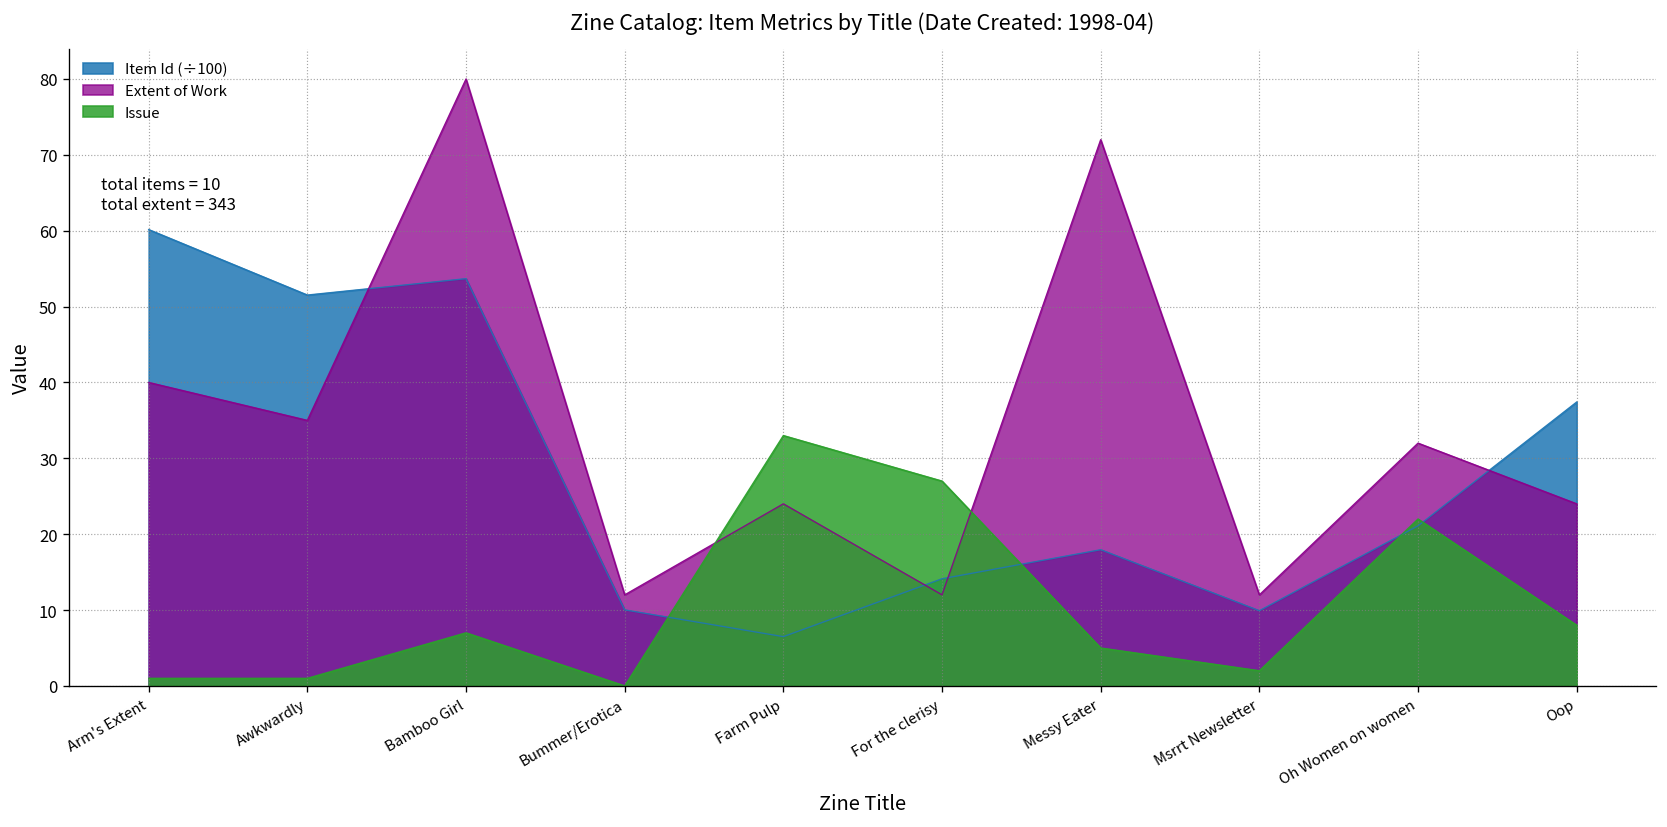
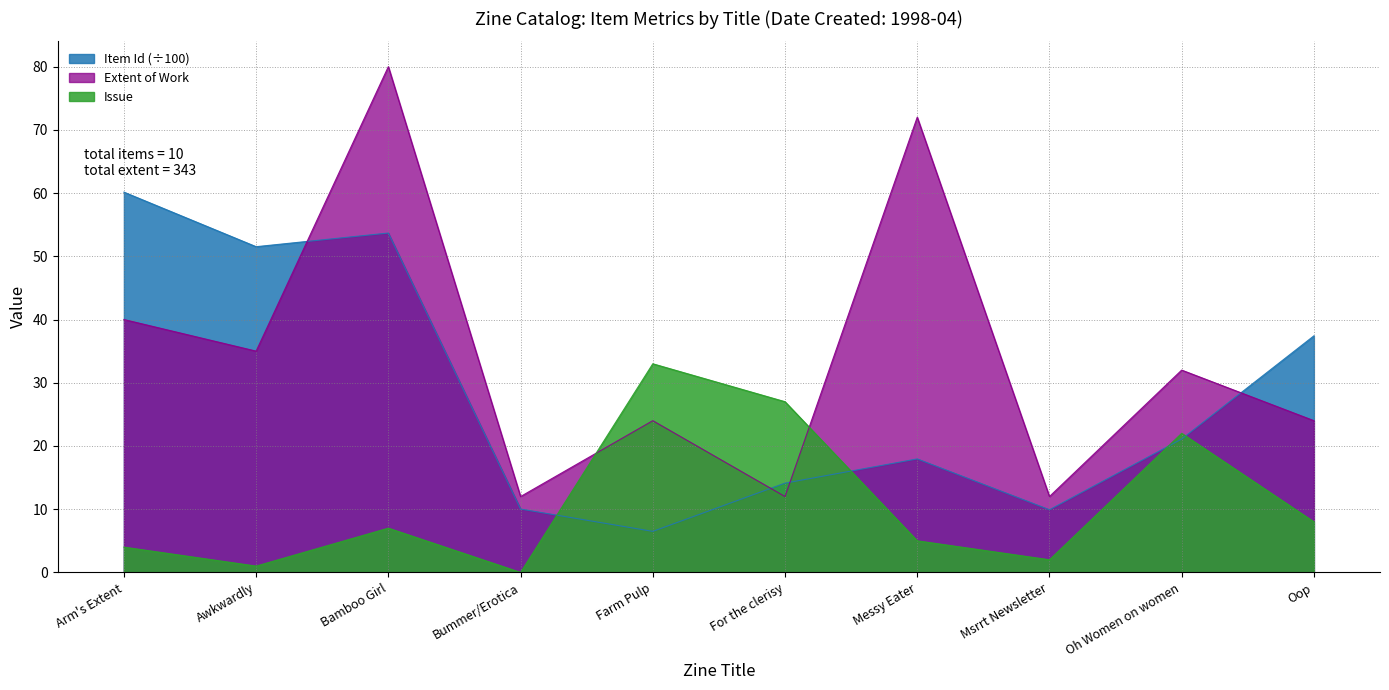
Issue, Arm's Extent: 1 -> 4
